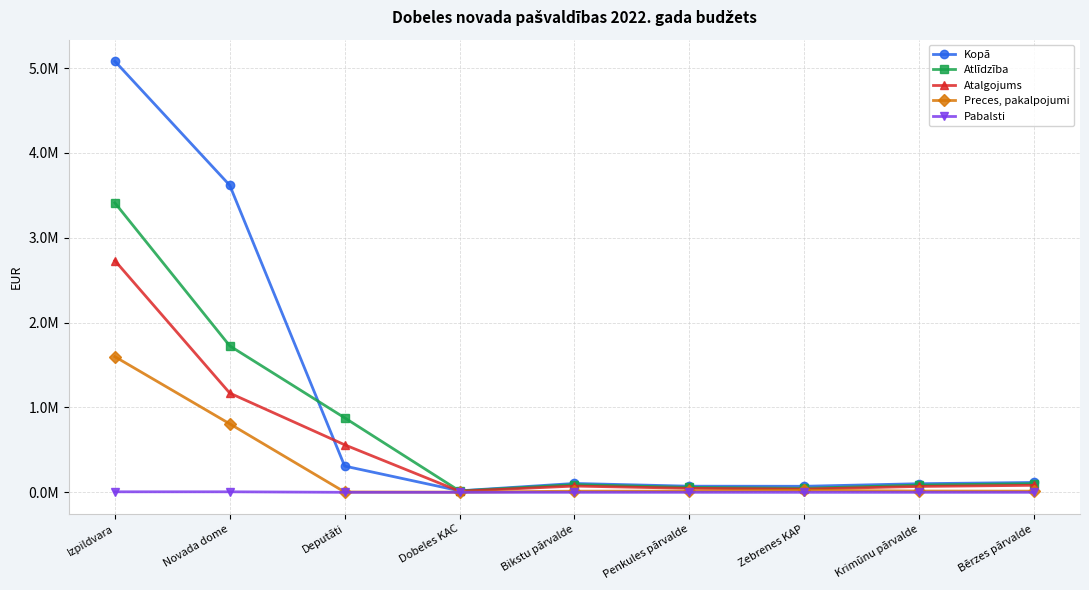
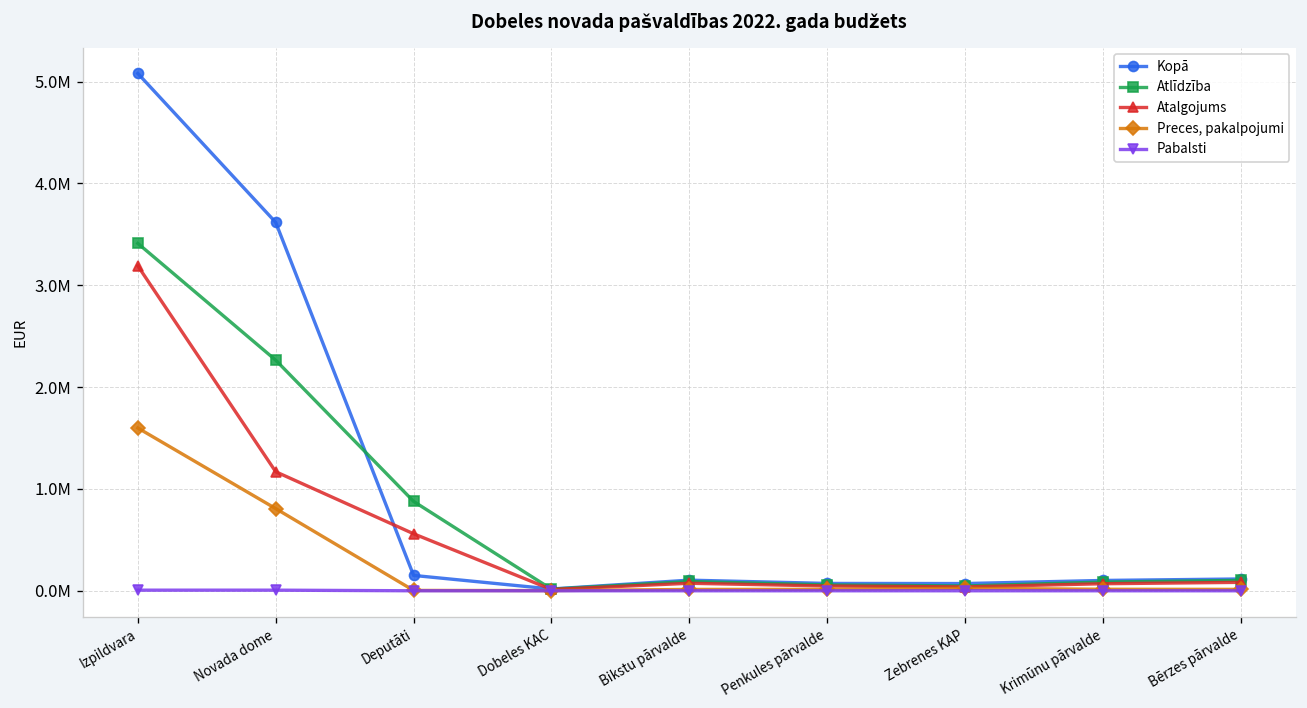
Atalgojums, Izpildvara: 2700000 -> 3200000
Atlīdzība, Novada dome: 1700000 -> 2300000
Kopā, Deputāti: 300000 -> 200000
